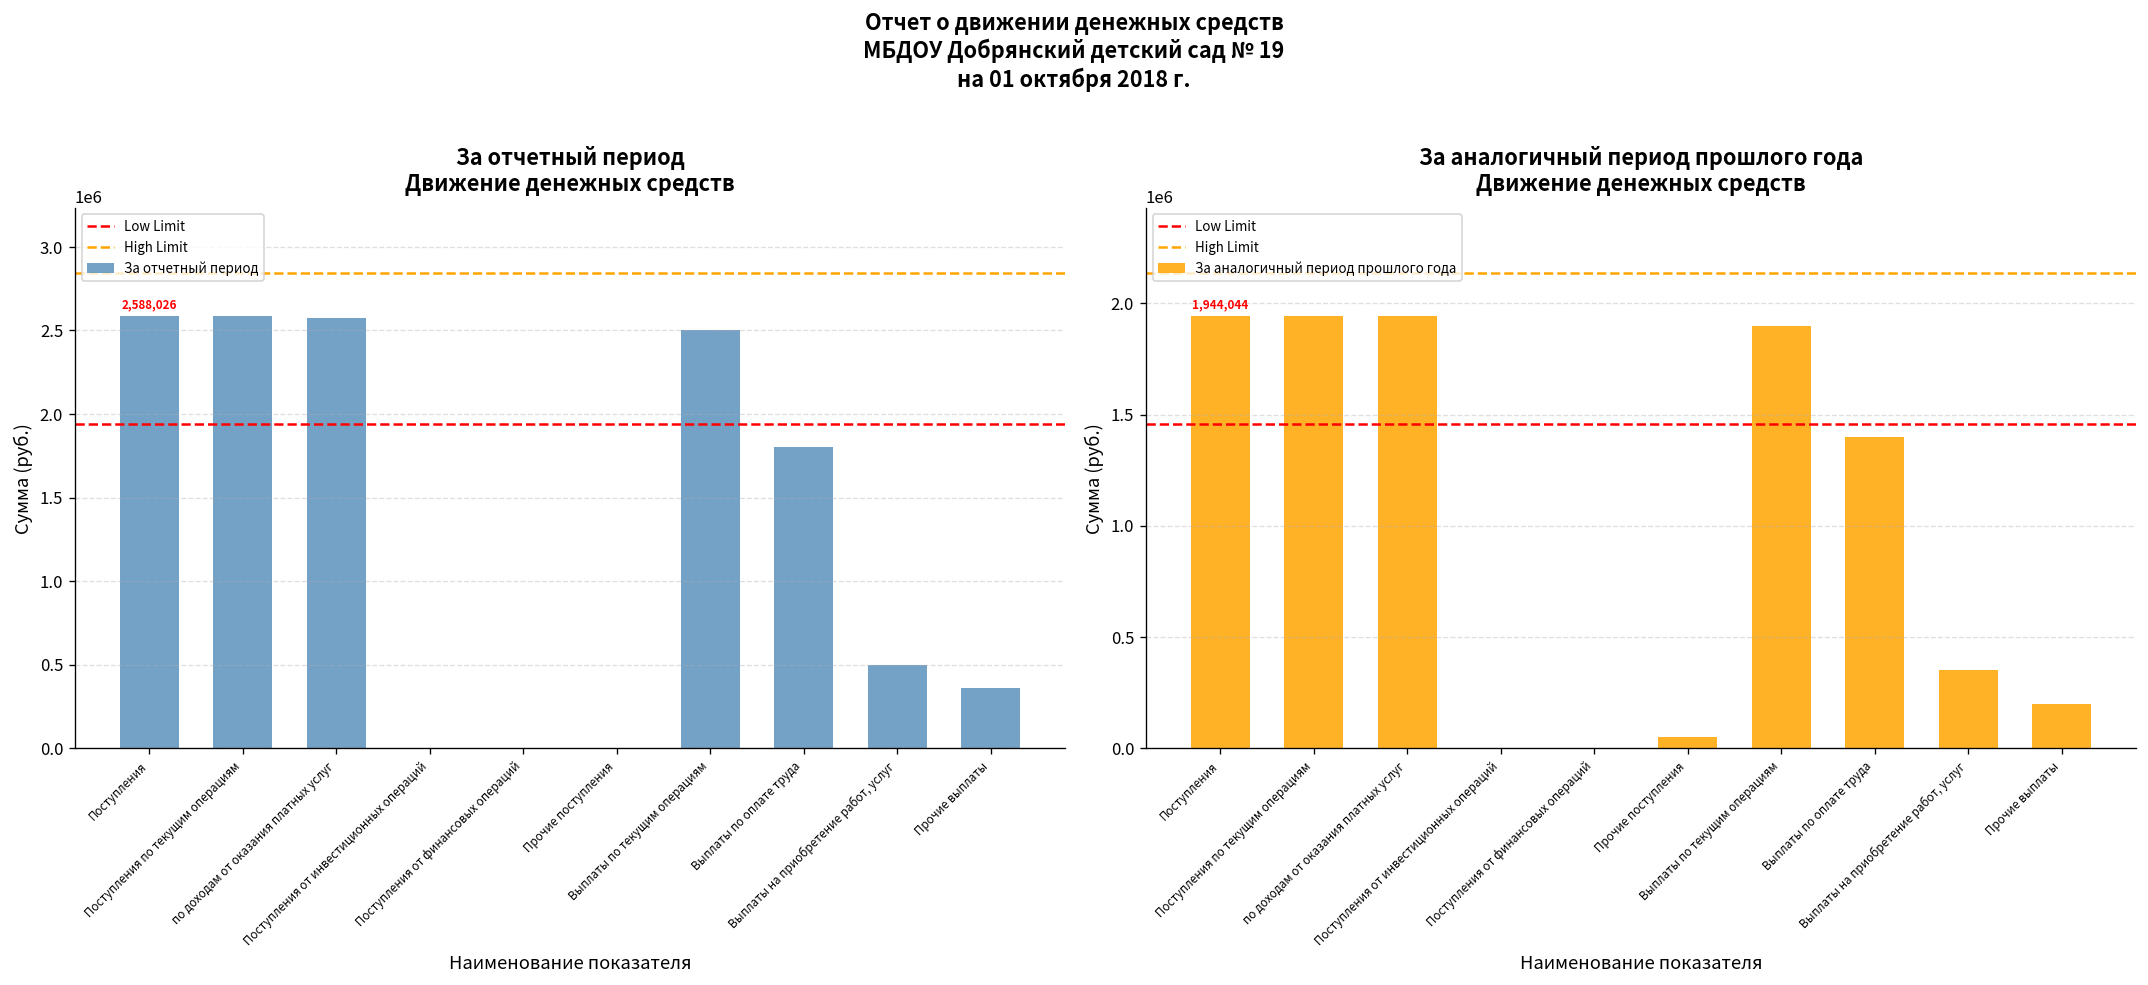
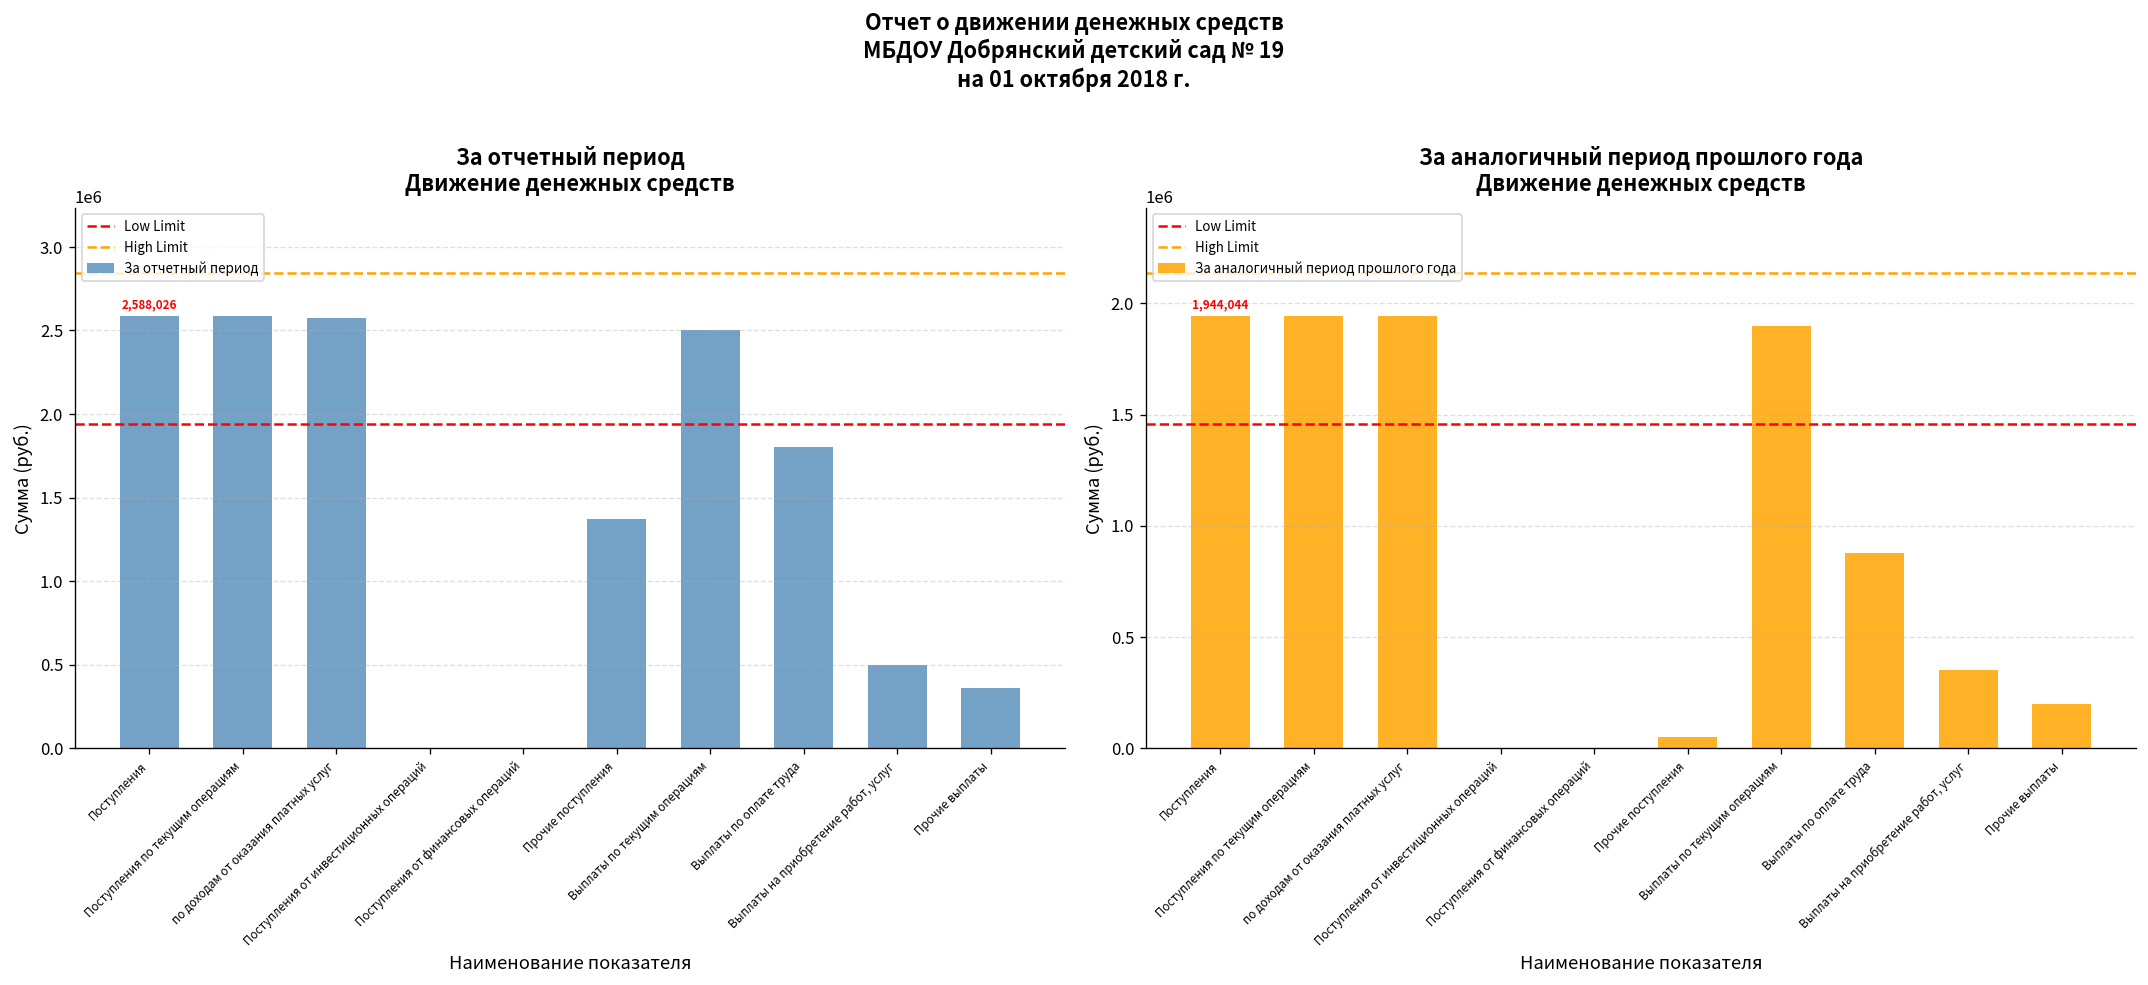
За отчетный период Движение денежных средств, Прочие поступления: 0 -> 1370000
За аналогичный период прошлого года Движение денежных средств, Выплаты по оплате труда: 1400000 -> 880000
